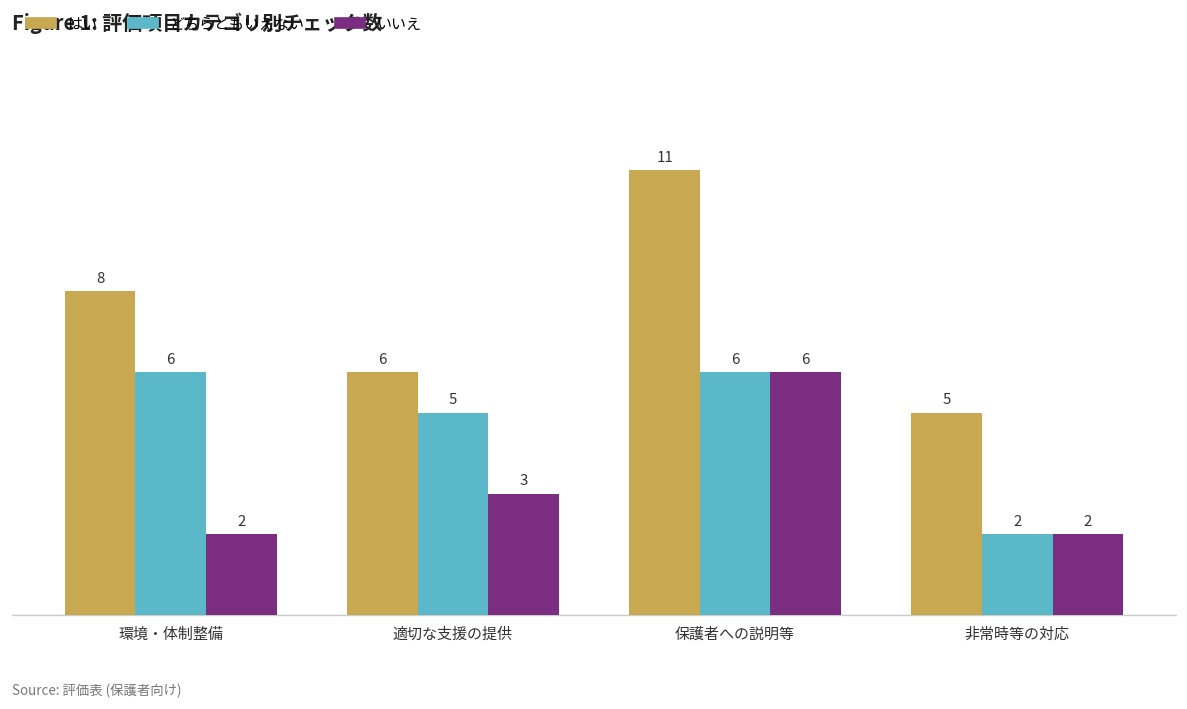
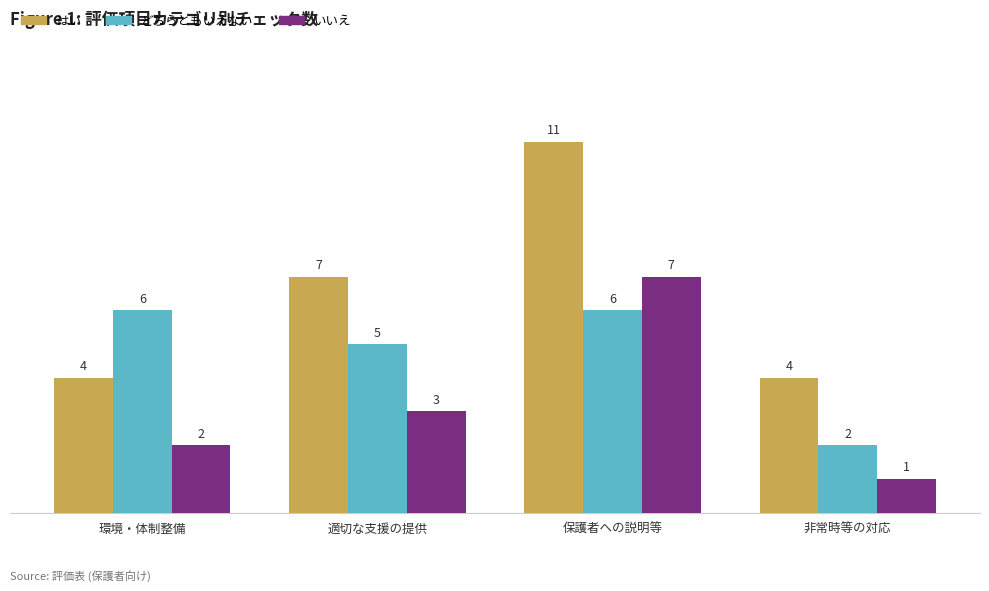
はい, 環境・体制整備: 8 -> 4
はい, 適切な支援の提供: 6 -> 7
いいえ, 保護者への説明等: 6 -> 7
はい, 非常時等の対応: 5 -> 4
いいえ, 非常時等の対応: 2 -> 1
